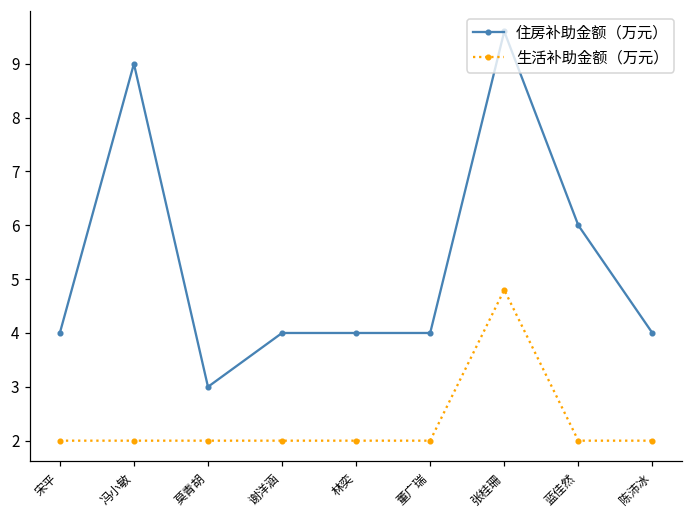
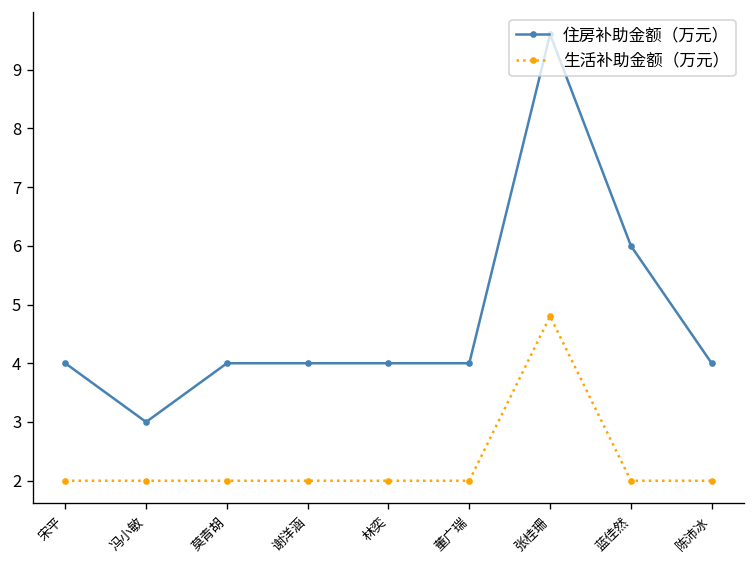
住房补助金额（万元）, 冯小敏: 9 -> 3
住房补助金额（万元）, 莫青胡: 3 -> 4
